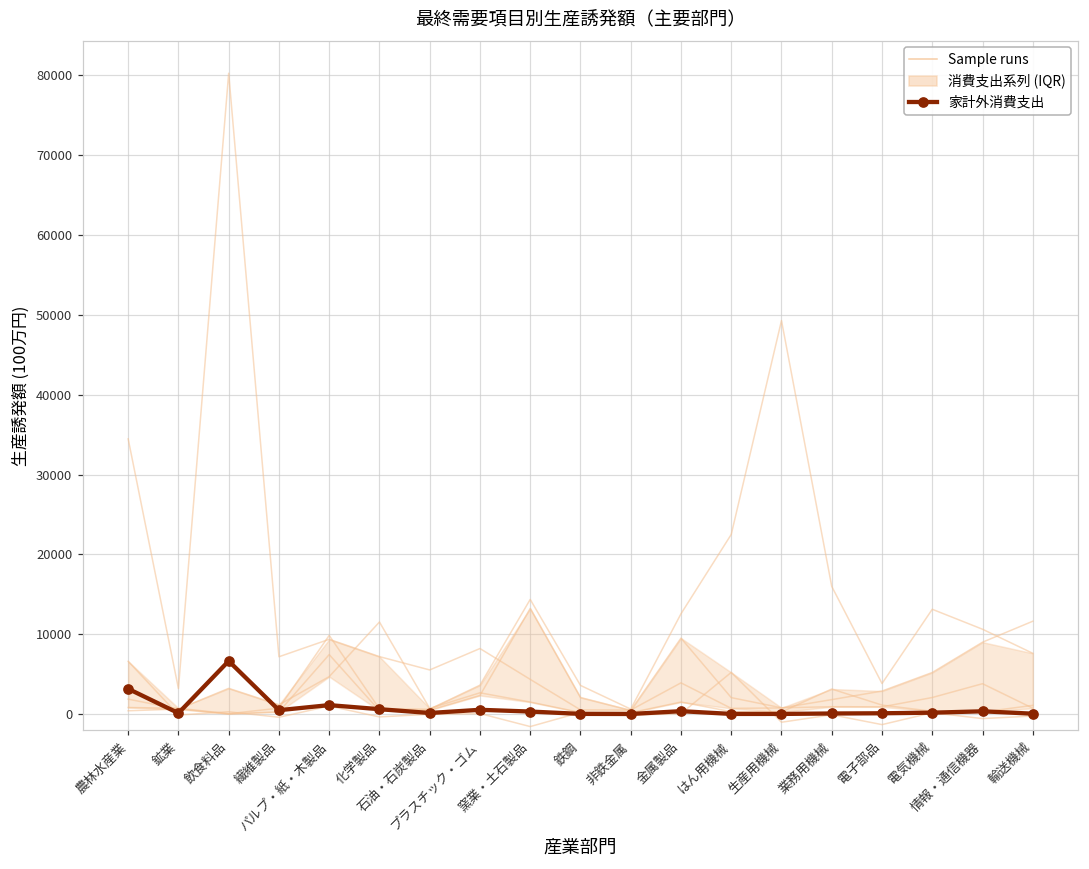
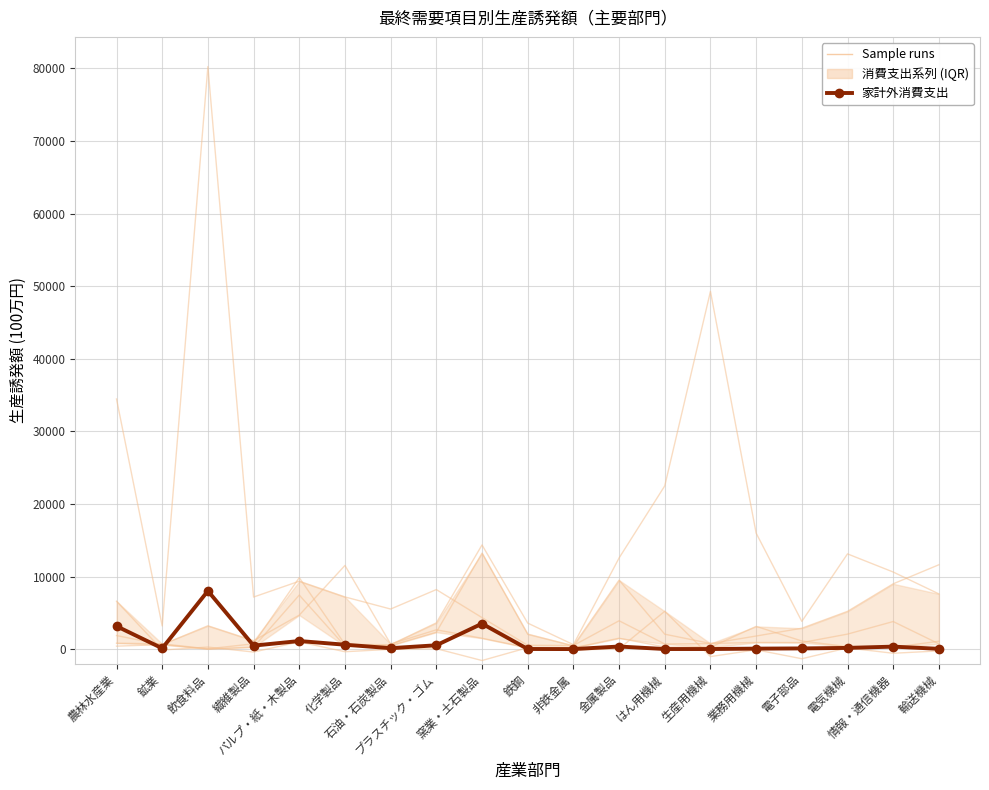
家計外消費支出, 飲食料品: 7000 -> 8000
家計外消費支出, 窯業・土石製品: 0 -> 4000
